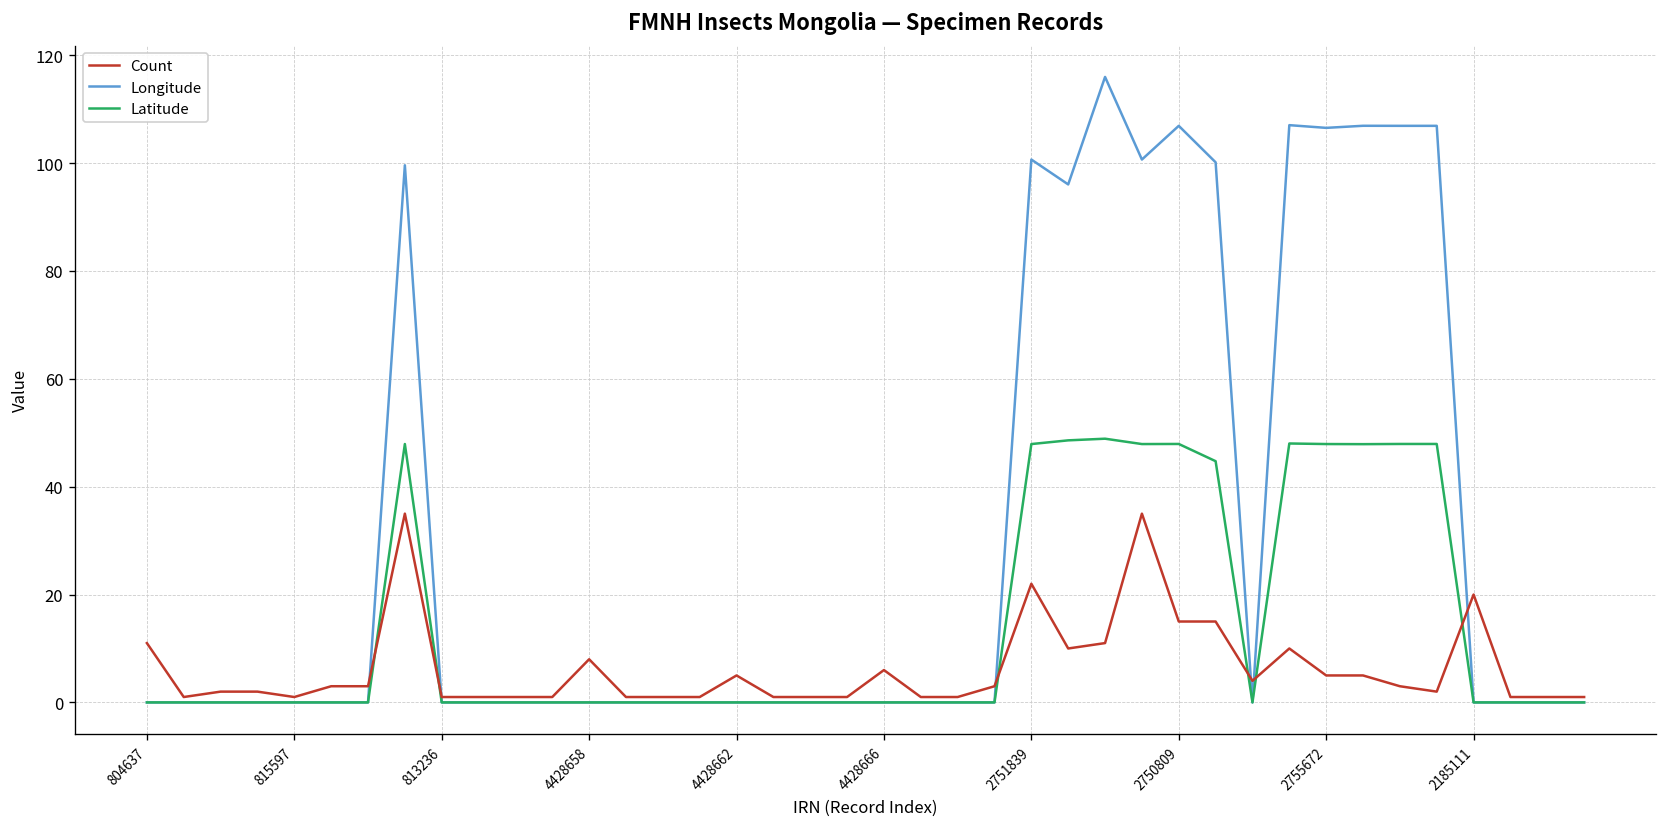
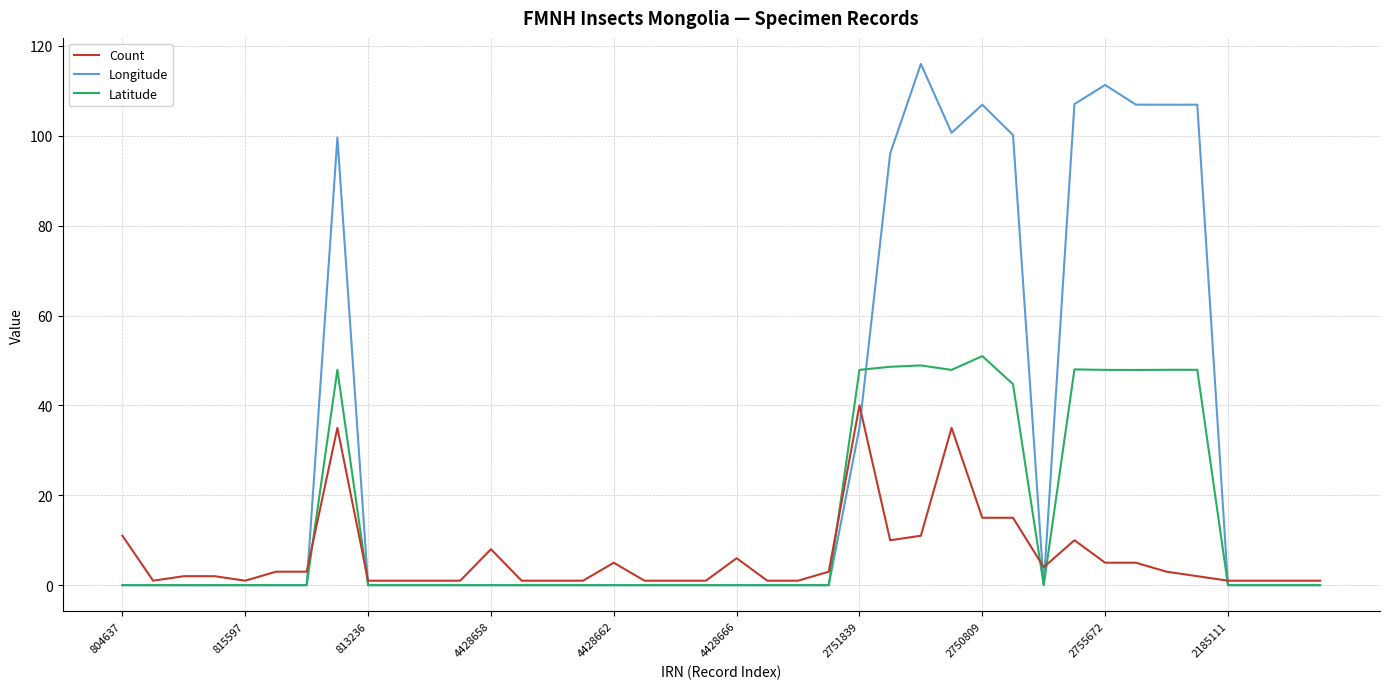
Count, 2751839: 22 -> 40
Longitude, 2751839: 101 -> 35
Latitude, 2750809: 48 -> 51
Longitude, 2755672: 107 -> 111
Count, 2185111: 20 -> 1
